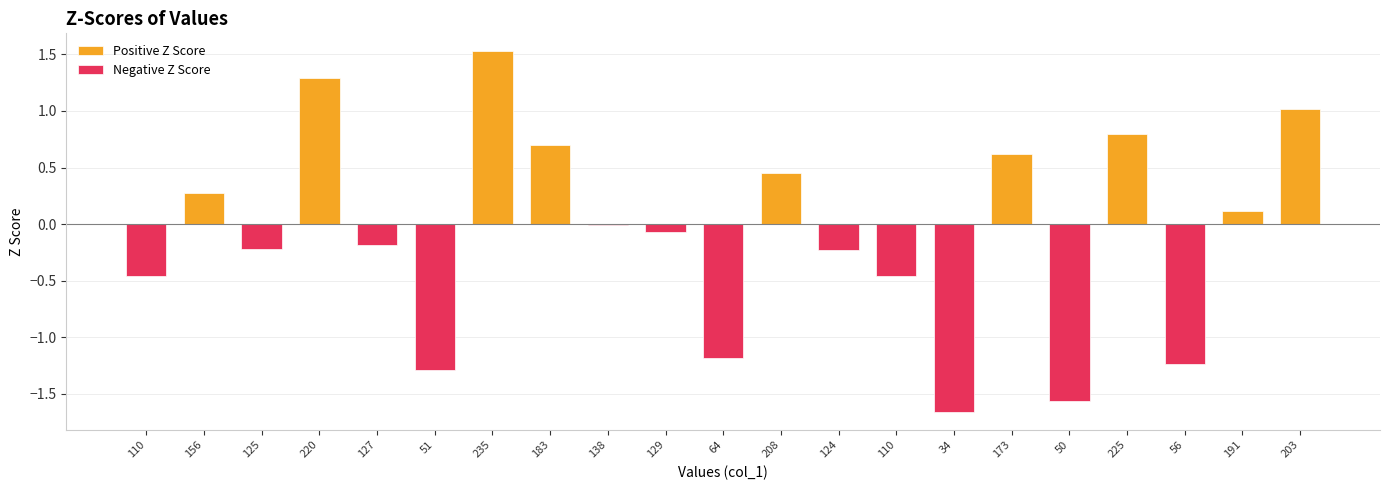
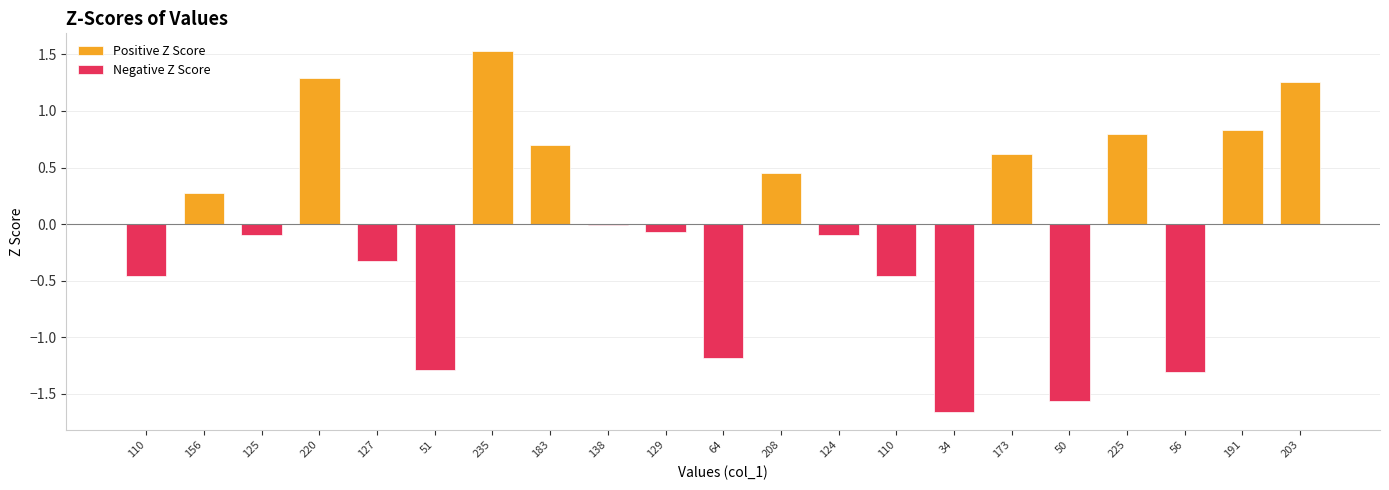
Negative Z Score, 125: -0.22 -> -0.10
Negative Z Score, 127: -0.18 -> -0.32
Negative Z Score, 124: -0.23 -> -0.09
Negative Z Score, 56: -1.24 -> -1.31
Positive Z Score, 191: 0.12 -> 0.83
Positive Z Score, 203: 1.02 -> 1.25
